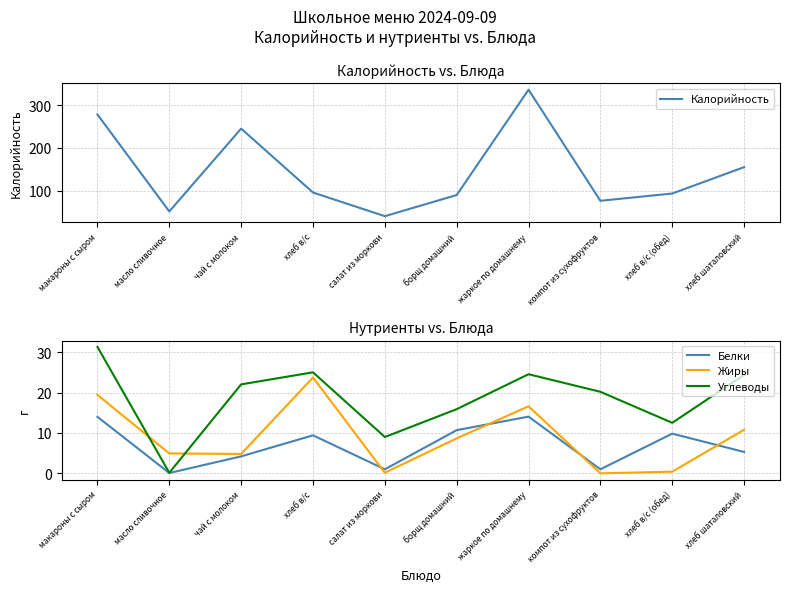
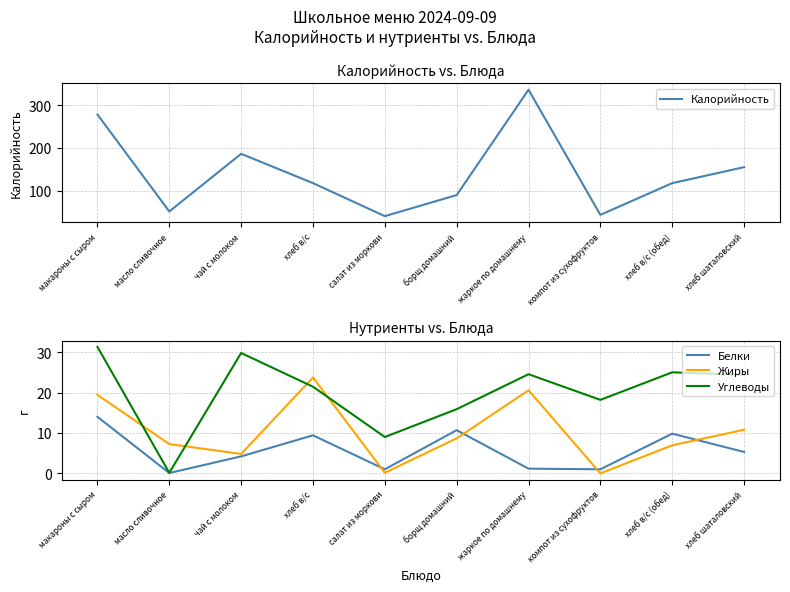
Калорийность vs. Блюда, чай с молоком: 250 -> 190
Калорийность vs. Блюда, хлеб в/с: 100 -> 120
Калорийность vs. Блюда, компот из сухофруктов: 80 -> 40
Калорийность vs. Блюда, хлеб в/с (обед): 90 -> 120
Нутриенты vs. Блюда, Жиры, масло сливочное: 5 -> 7
Нутриенты vs. Блюда, Углеводы, чай с молоком: 22 -> 30
Нутриенты vs. Блюда, Углеводы, хлеб в/с: 25 -> 21
Нутриенты vs. Блюда, Белки, жаркое по домашнему: 14 -> 1
Нутриенты vs. Блюда, Жиры, жаркое по домашнему: 17 -> 21
Нутриенты vs. Блюда, Углеводы, компот из сухофруктов: 20 -> 18
Нутриенты vs. Блюда, Жиры, хлеб в/с (обед): 0 -> 7
Нутриенты vs. Блюда, Углеводы, хлеб в/с (обед): 13 -> 25
